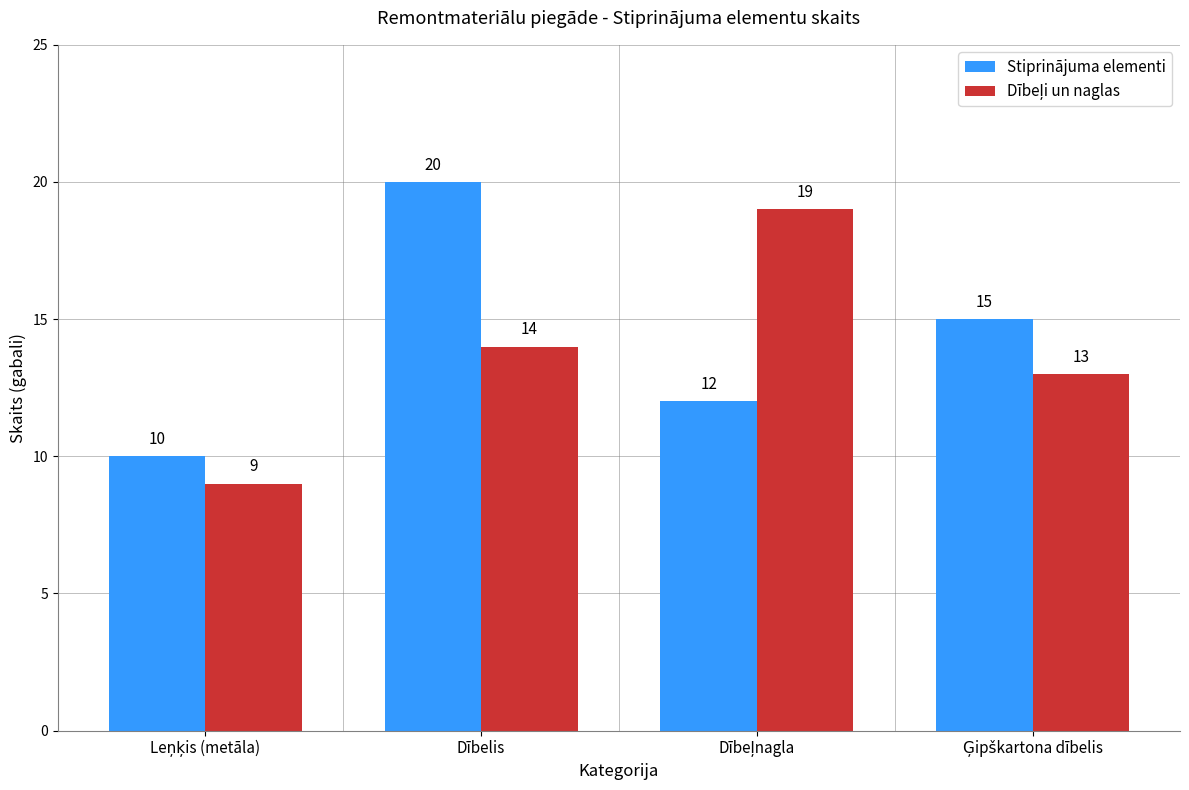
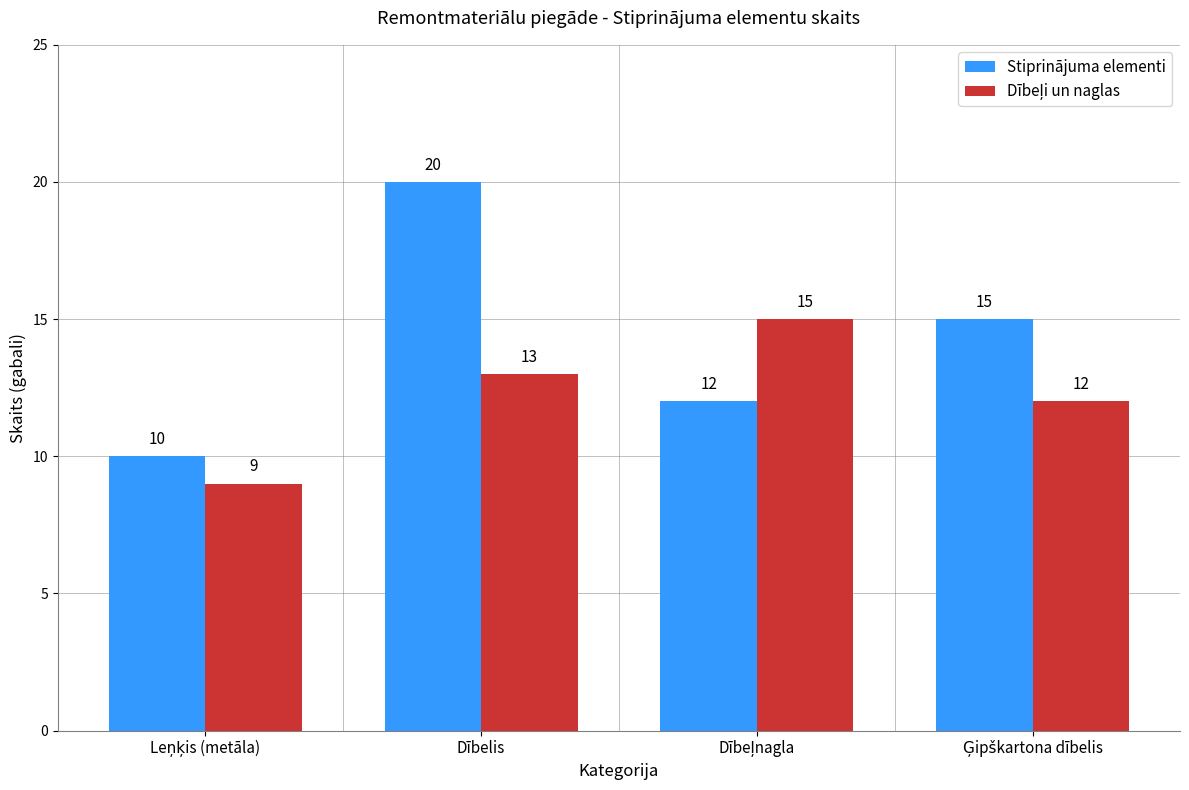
Dībeļi un naglas, Dībelis: 14 -> 13
Dībeļi un naglas, Dībeļnagla: 19 -> 15
Dībeļi un naglas, Ģipškartona dībelis: 13 -> 12
